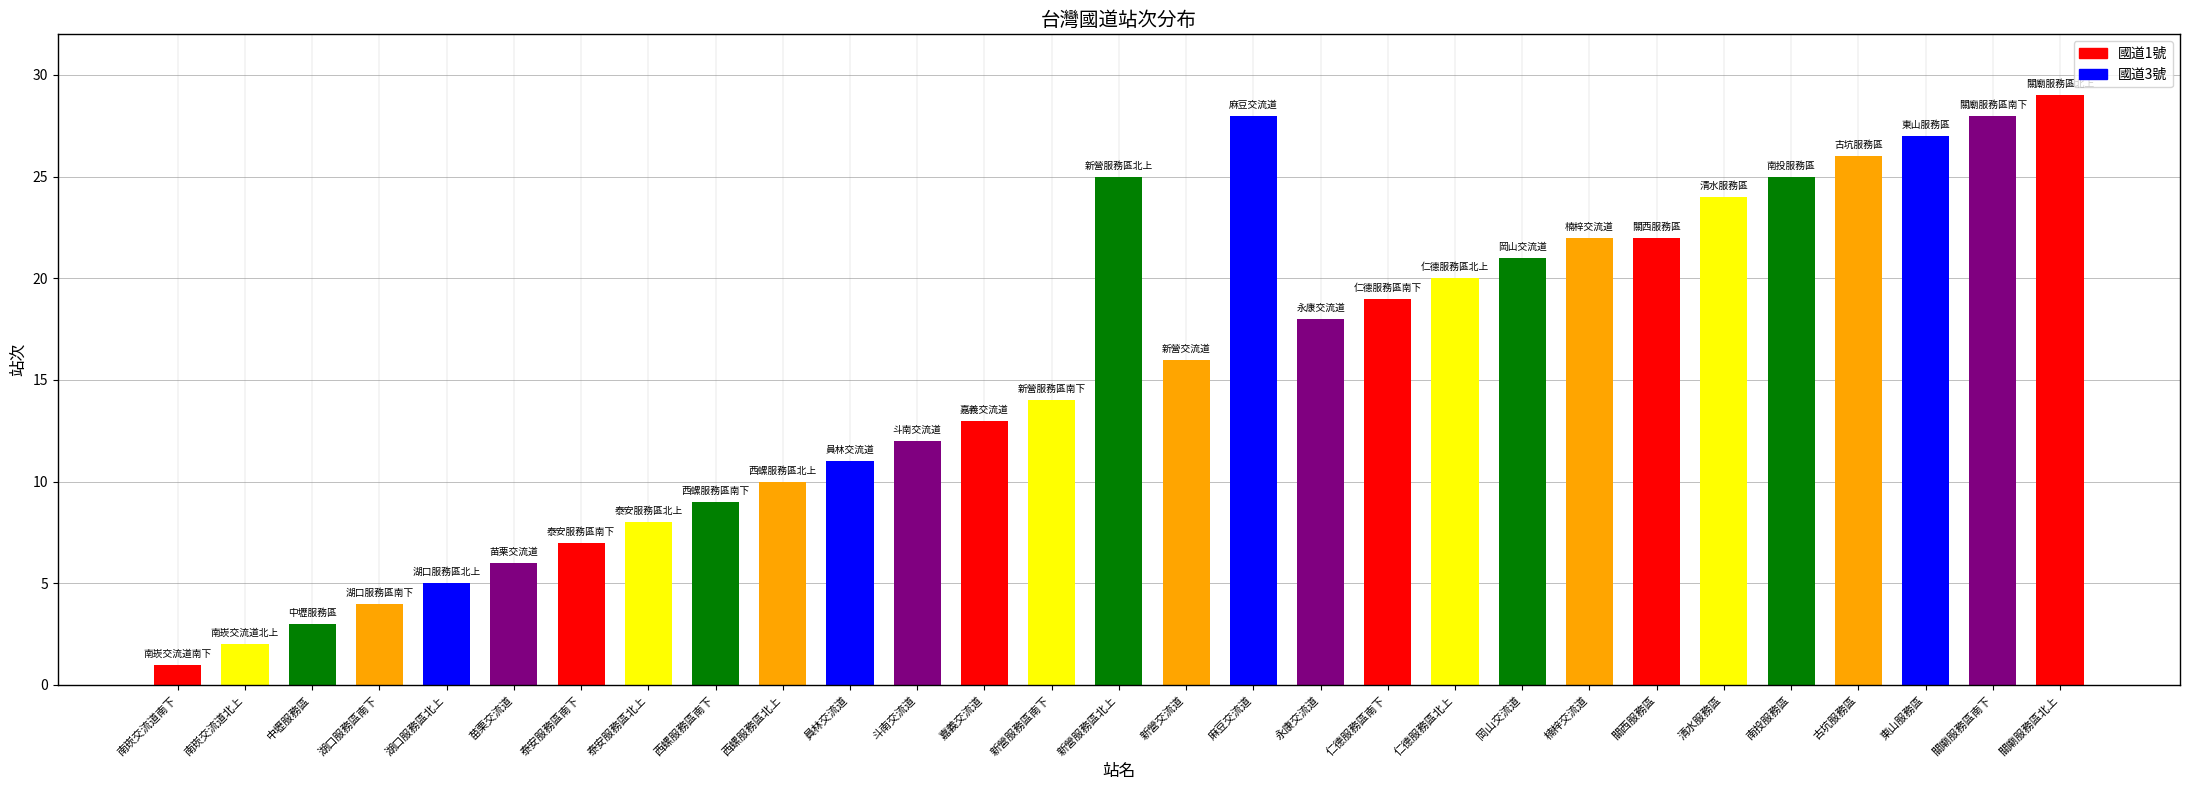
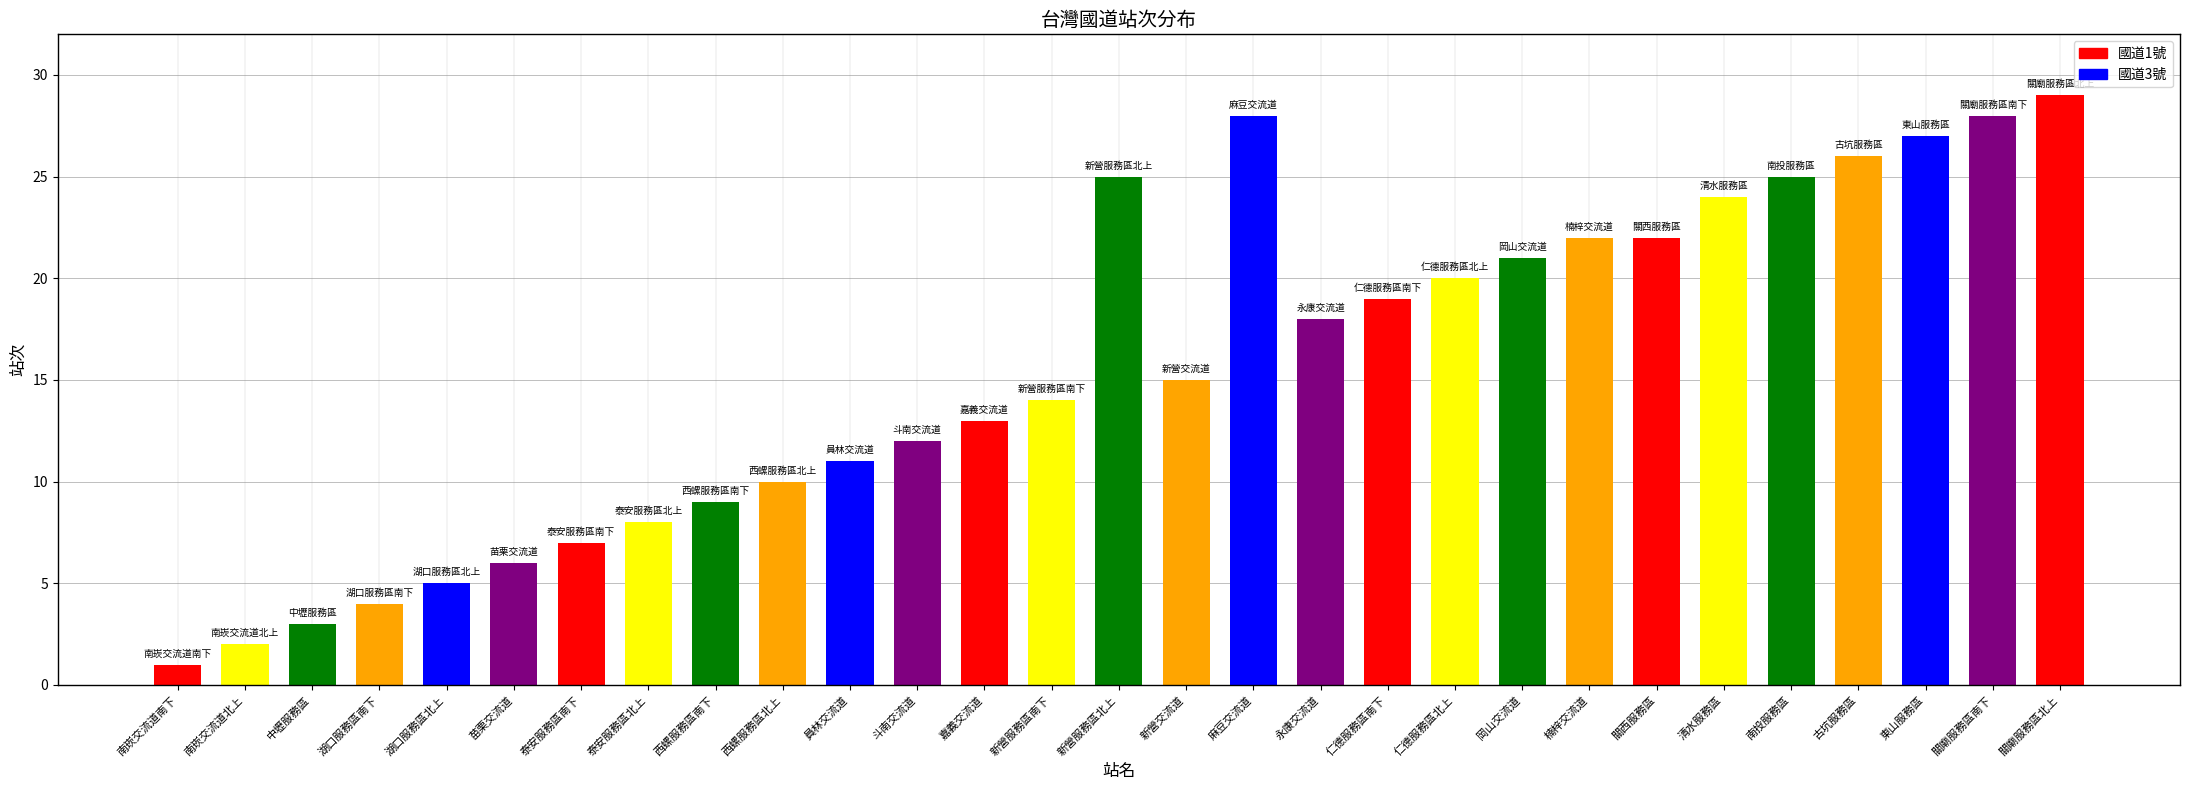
新營交流道: 16 -> 15
